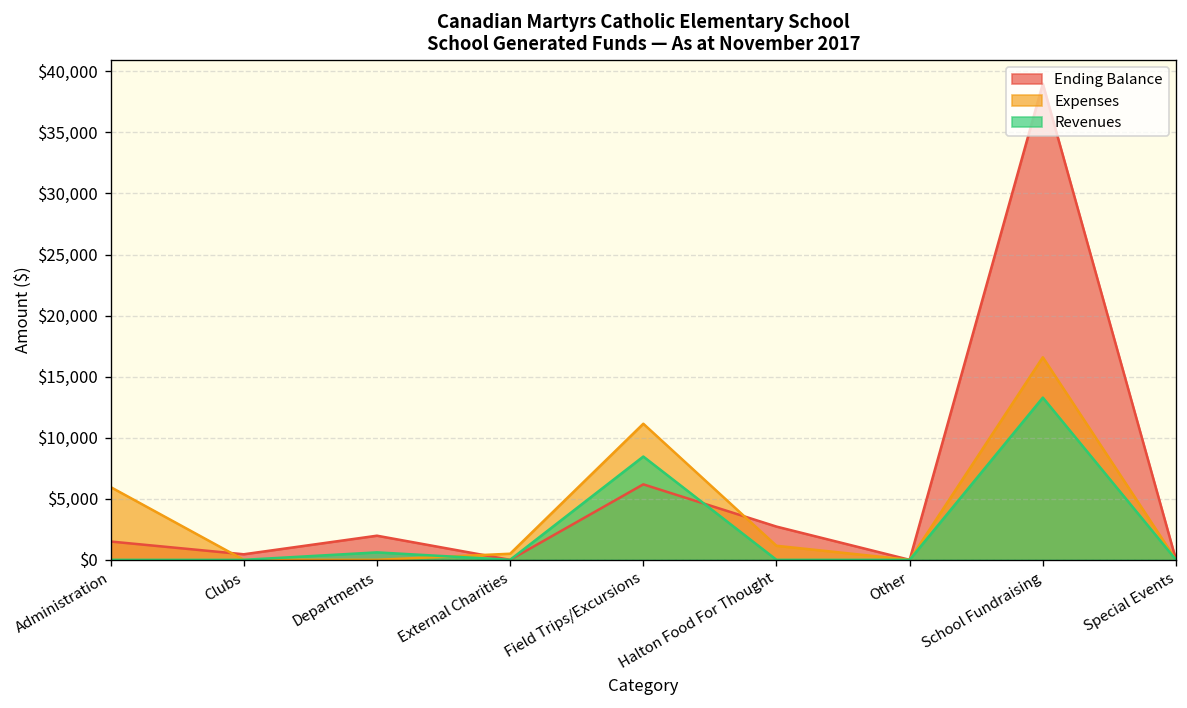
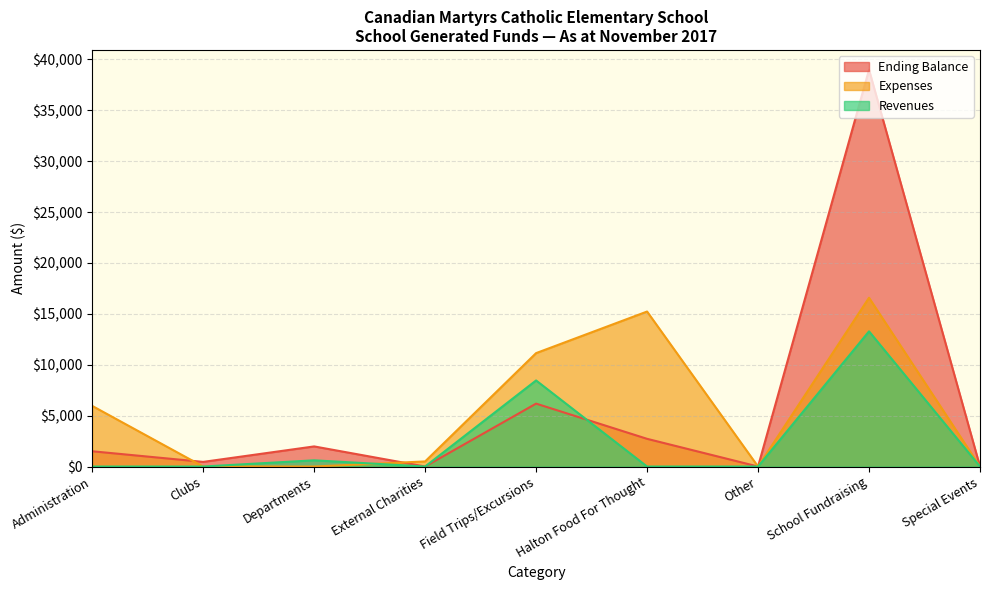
Expenses, Halton Food For Thought: $1,200 -> $15,200
